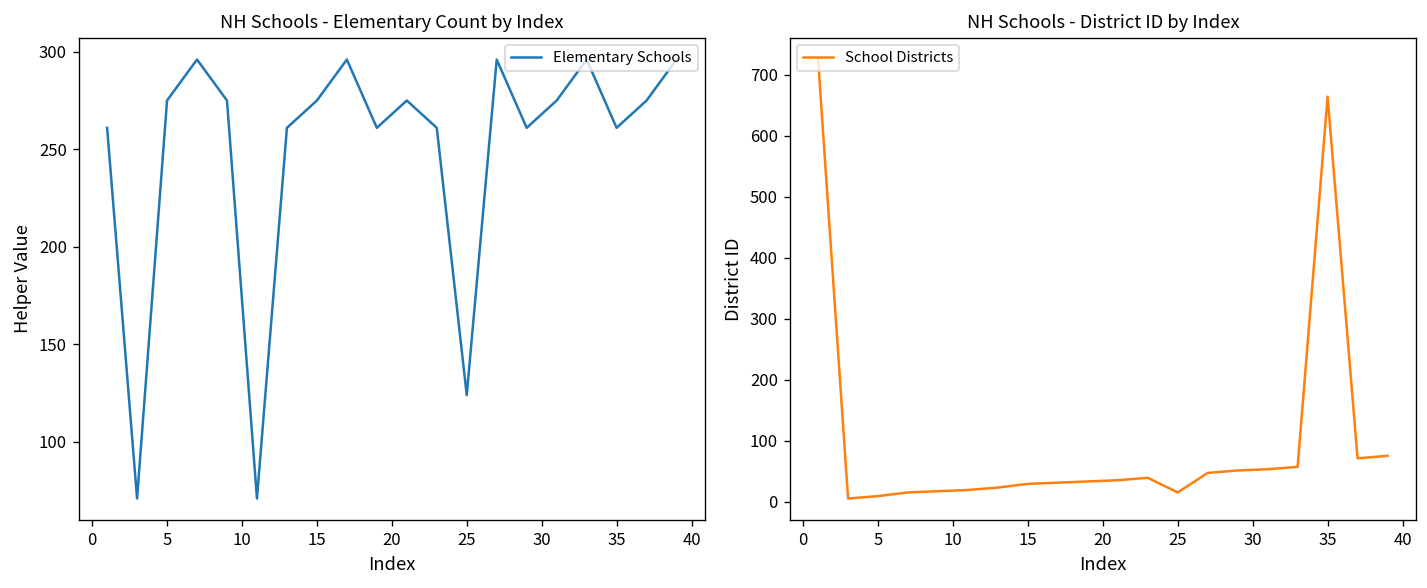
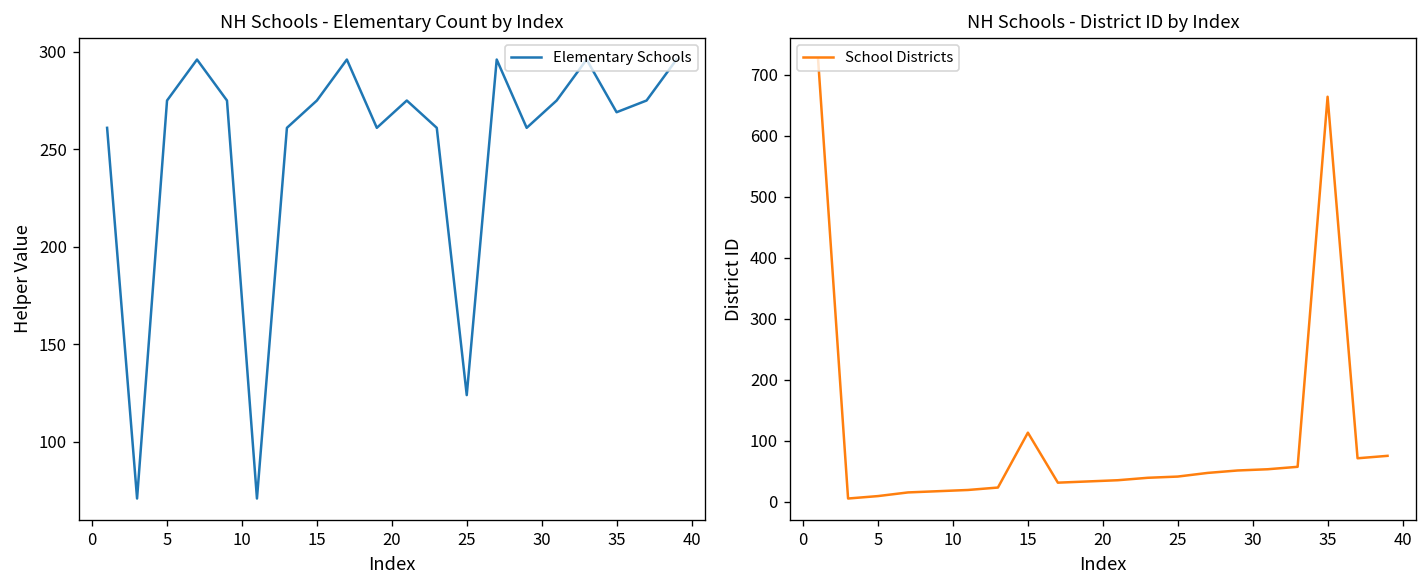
NH Schools - Elementary Count by Index, 35: 261 -> 269
NH Schools - District ID by Index, 15: 30 -> 110
NH Schools - District ID by Index, 25: 20 -> 40
